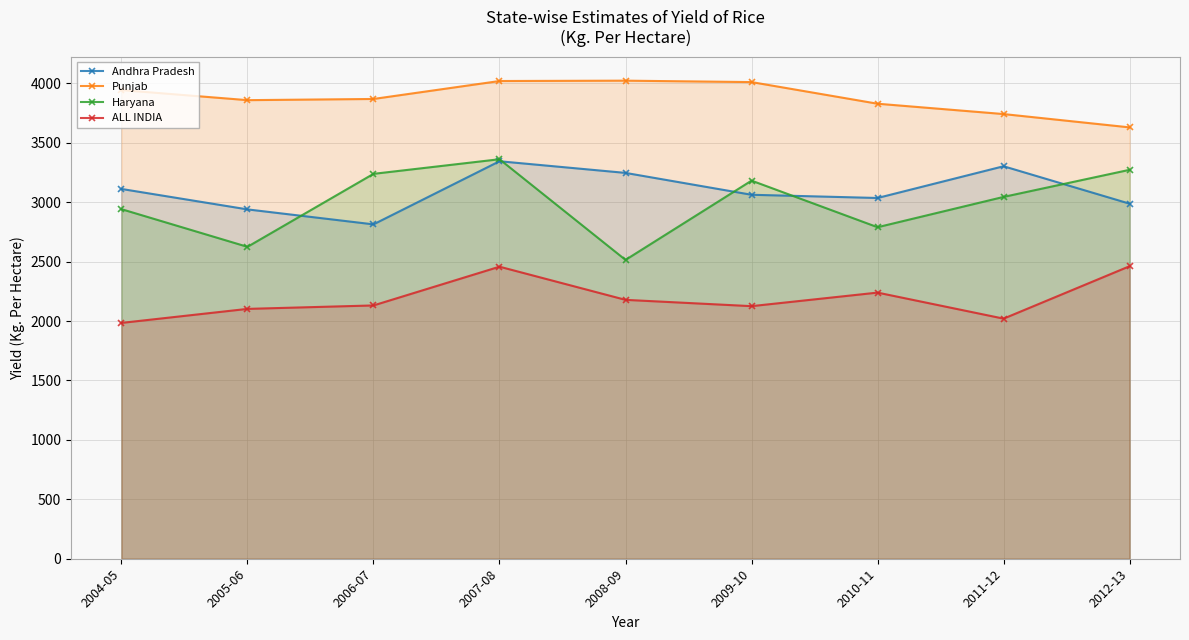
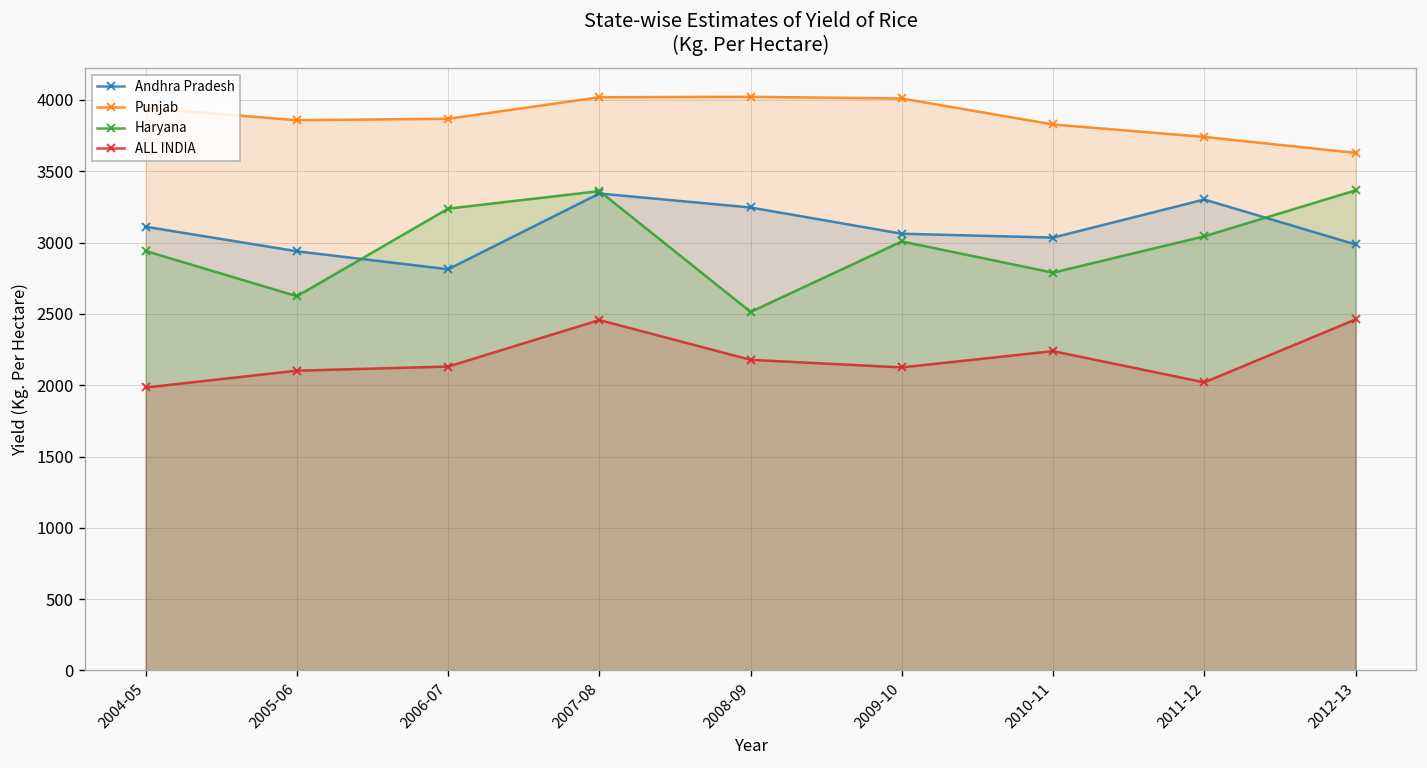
Haryana, 2009-10: 3180 -> 3010
Haryana, 2012-13: 3270 -> 3370
